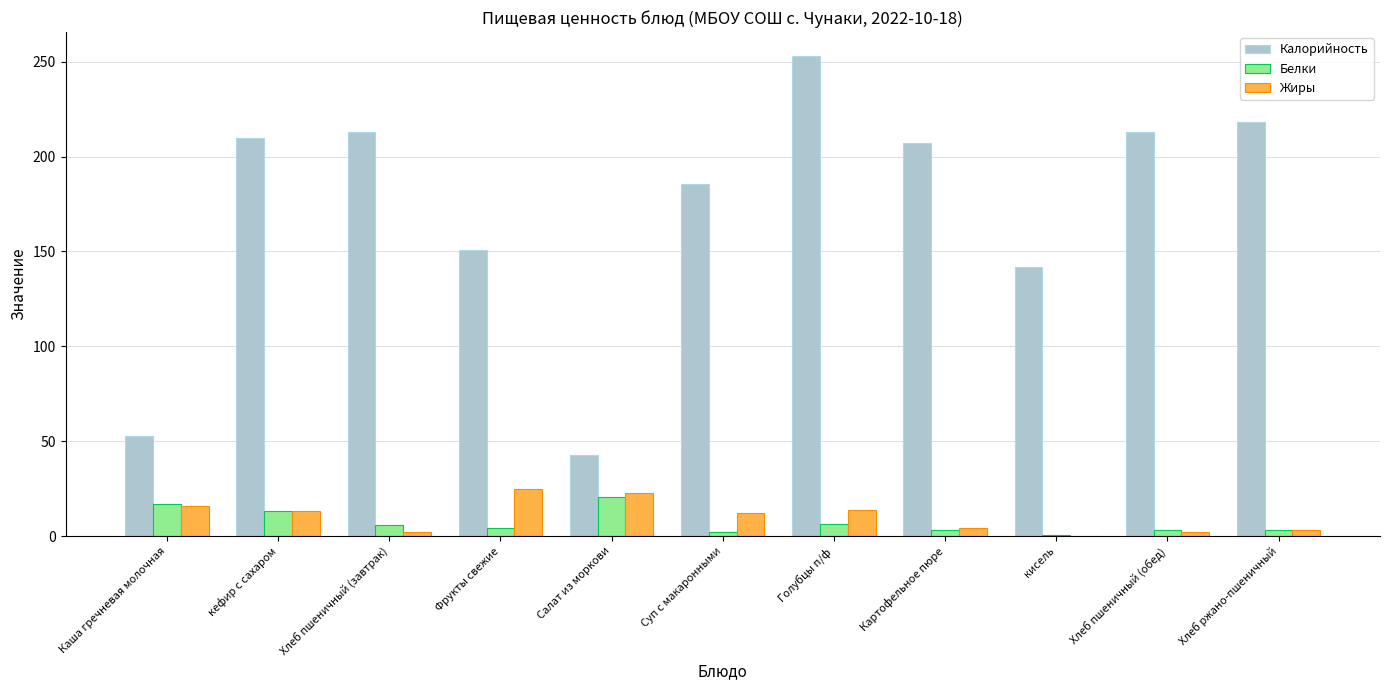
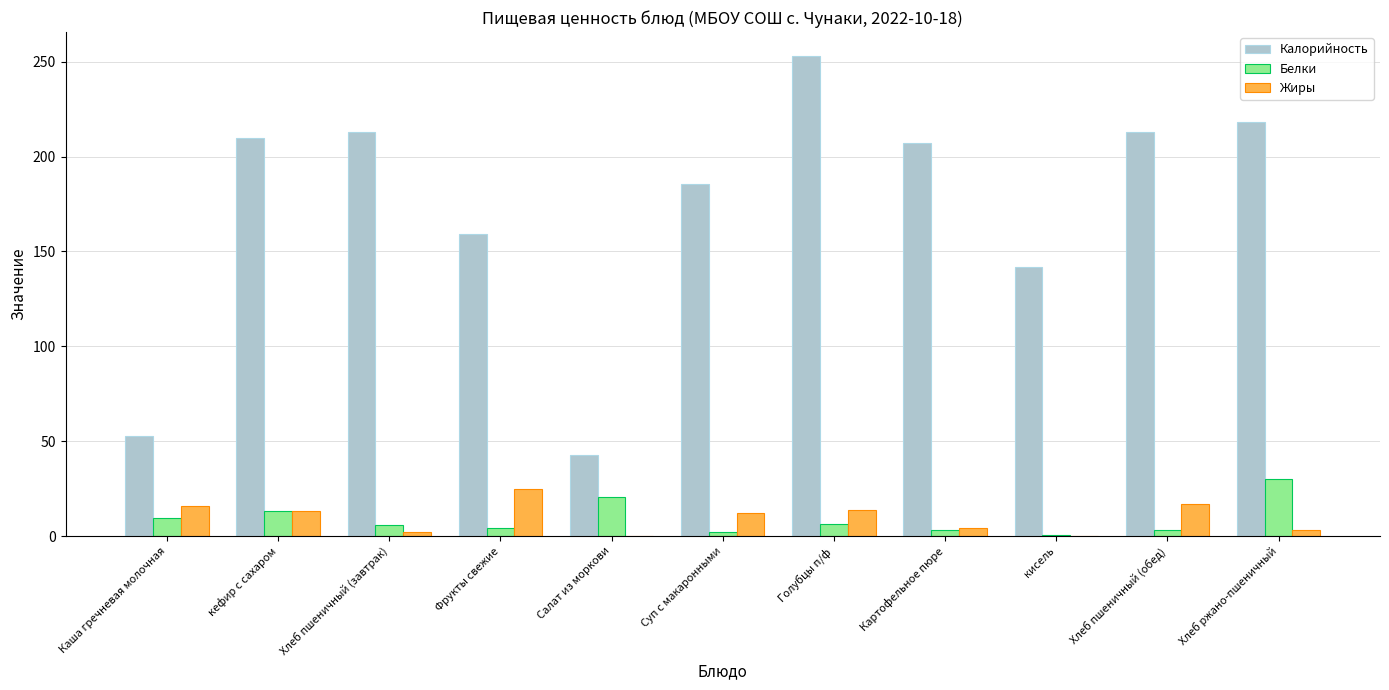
Белки, Каша гречневая молочная: 17 -> 9
Калорийность, Фрукты свежие: 151 -> 159
Жиры, Салат из моркови: 23 -> 0
Жиры, Хлеб пшеничный (обед): 2 -> 17
Белки, Хлеб ржано-пшеничный: 3 -> 30
